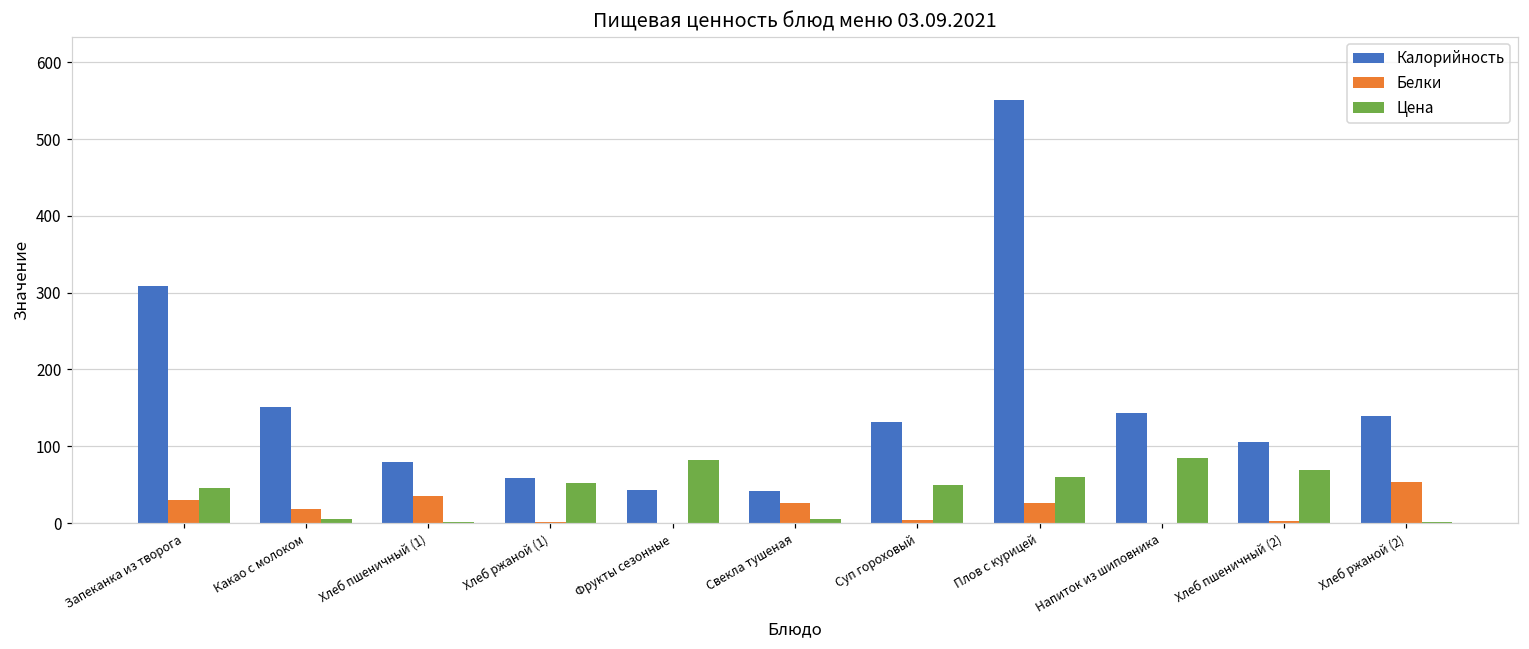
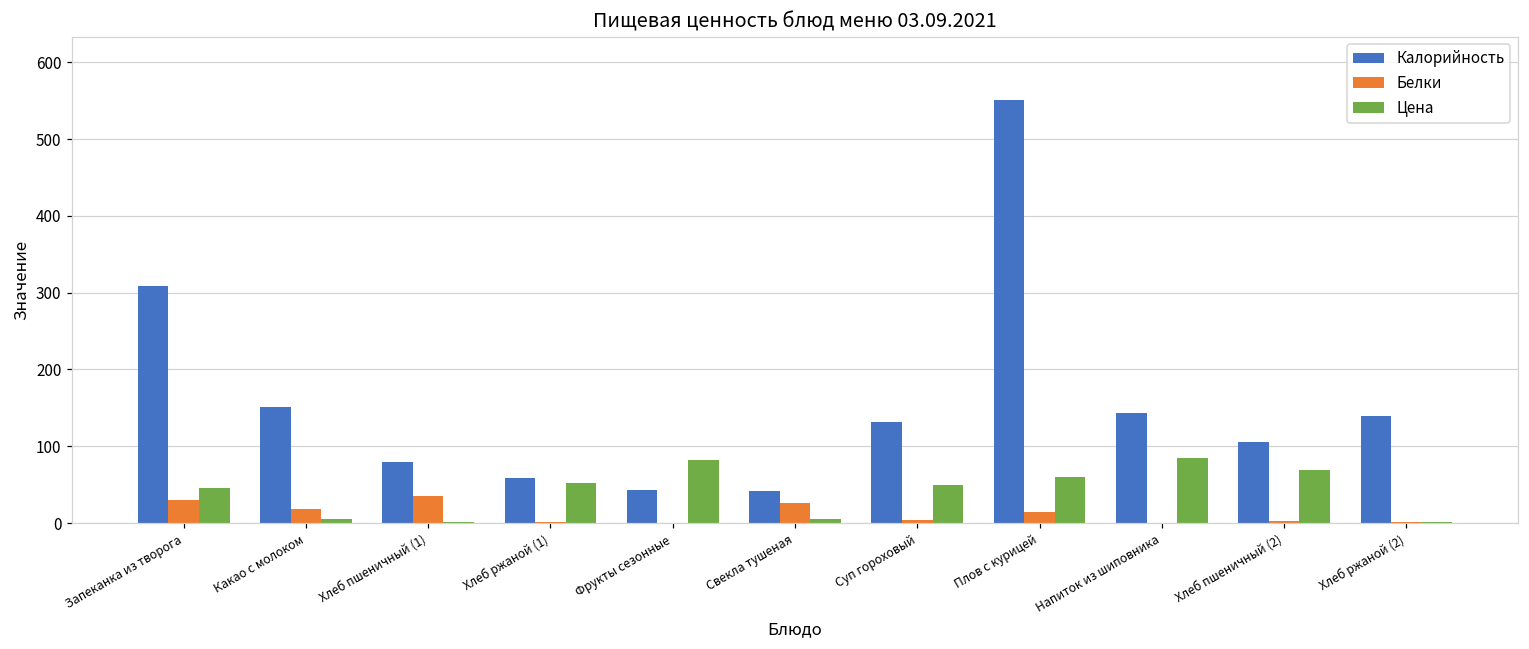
Белки, Плов с курицей: 30 -> 10
Белки, Хлеб ржаной (2): 50 -> 0
